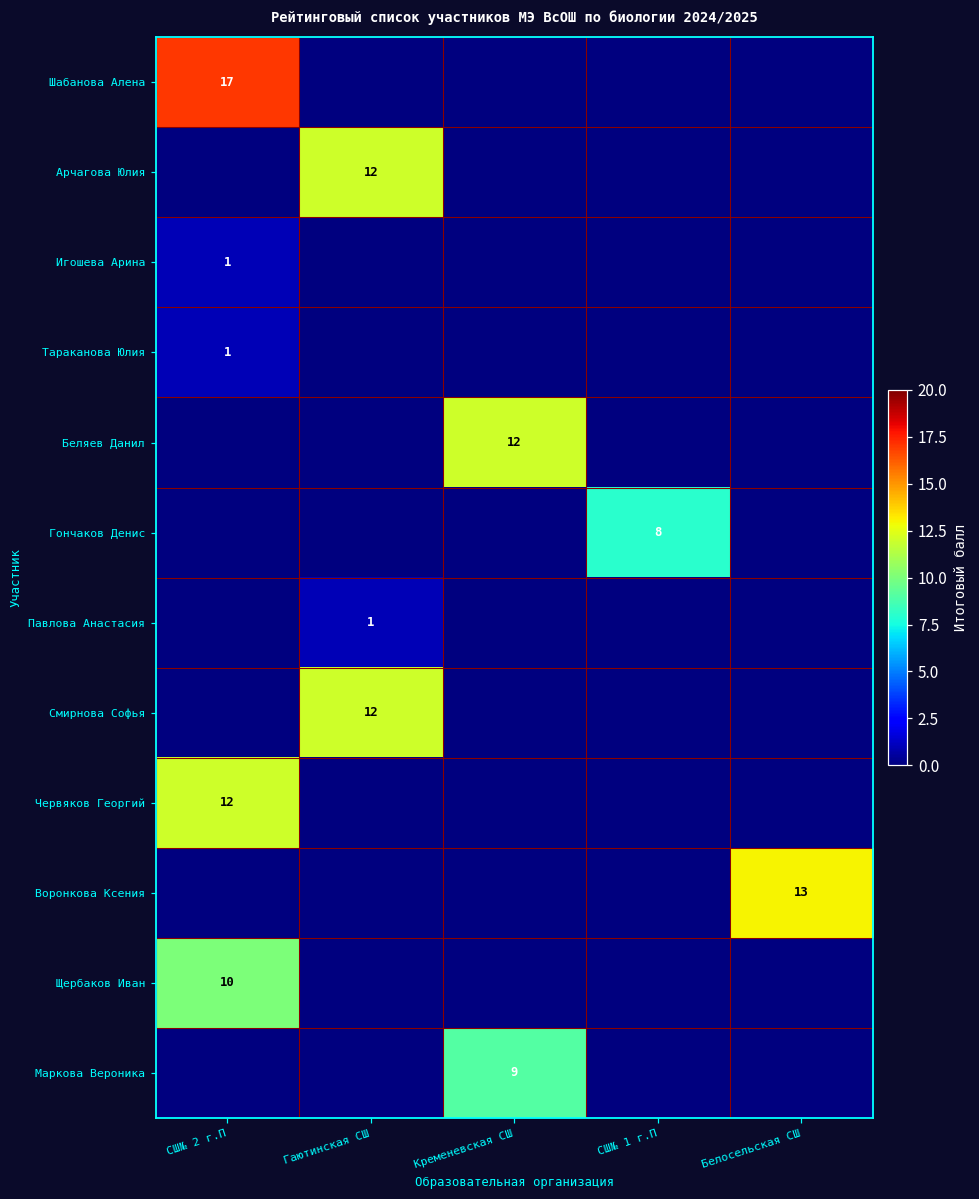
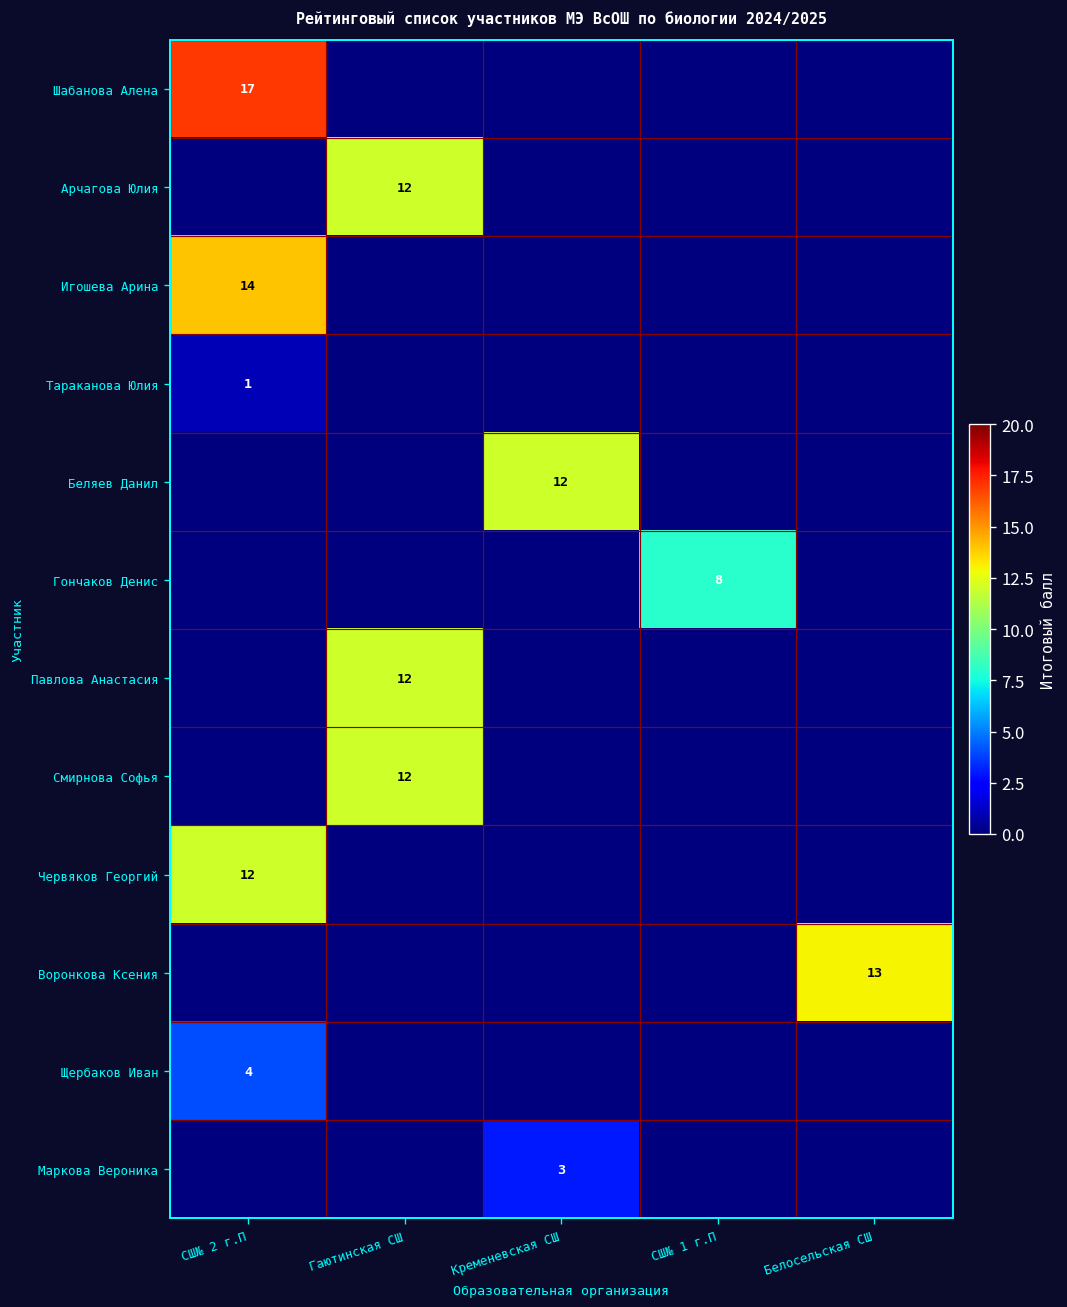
Игошева Арина, СШ№ 2 г.П: 1 -> 14
Павлова Анастасия, Гаютинская СШ: 1 -> 12
Щербаков Иван, СШ№ 2 г.П: 10 -> 4
Маркова Вероника, Кременевская СШ: 9 -> 3
